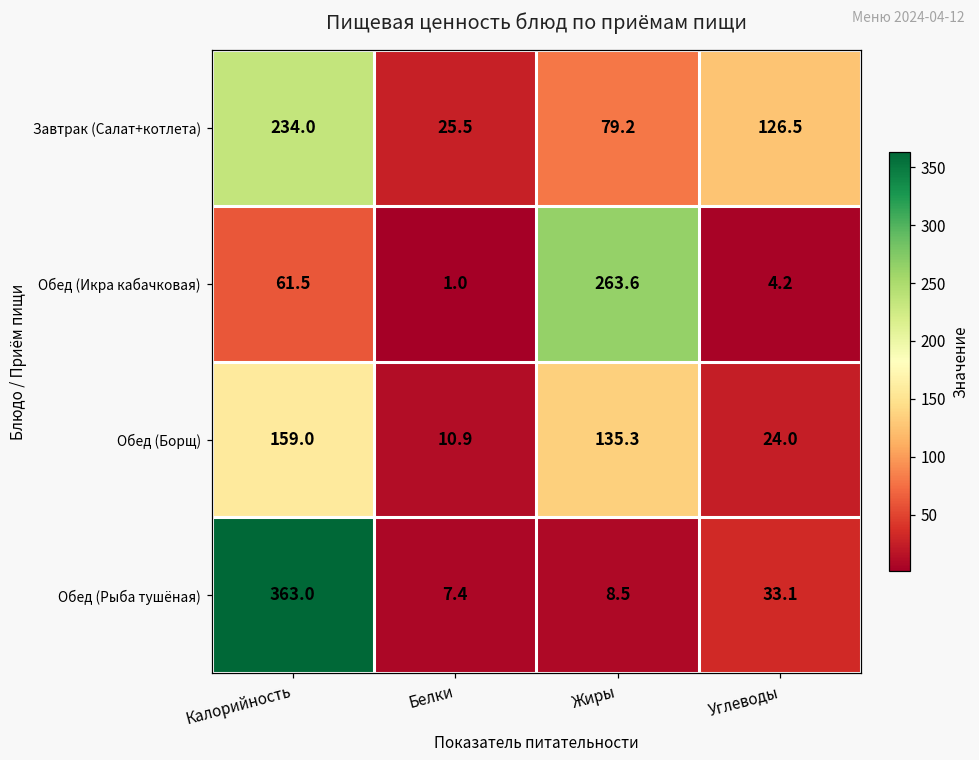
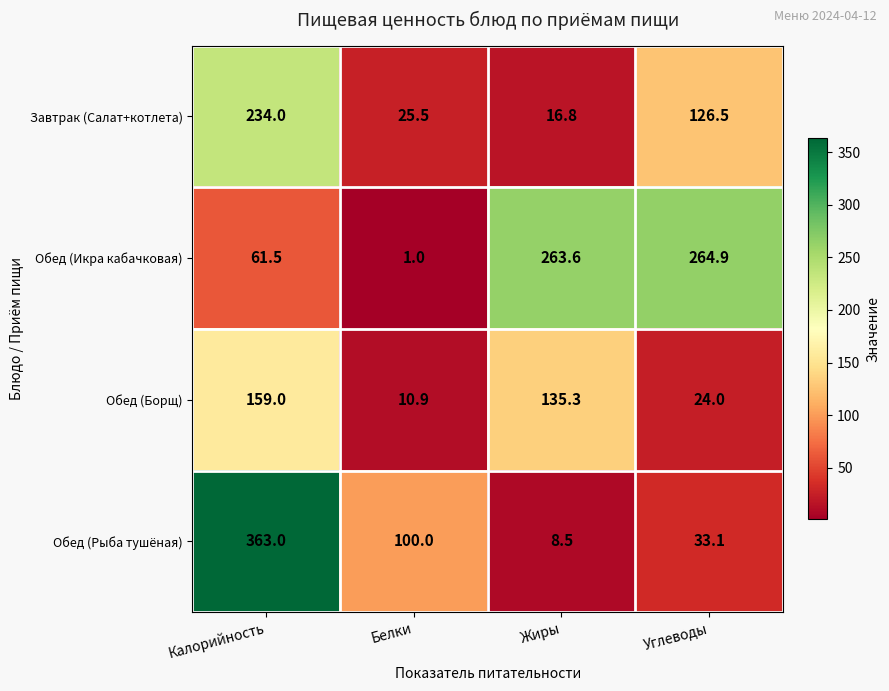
Завтрак (Салат+котлета), Жиры: 79.2 -> 16.8
Обед (Икра кабачковая), Углеводы: 4.2 -> 264.9
Обед (Рыба тушёная), Белки: 7.4 -> 100.0
